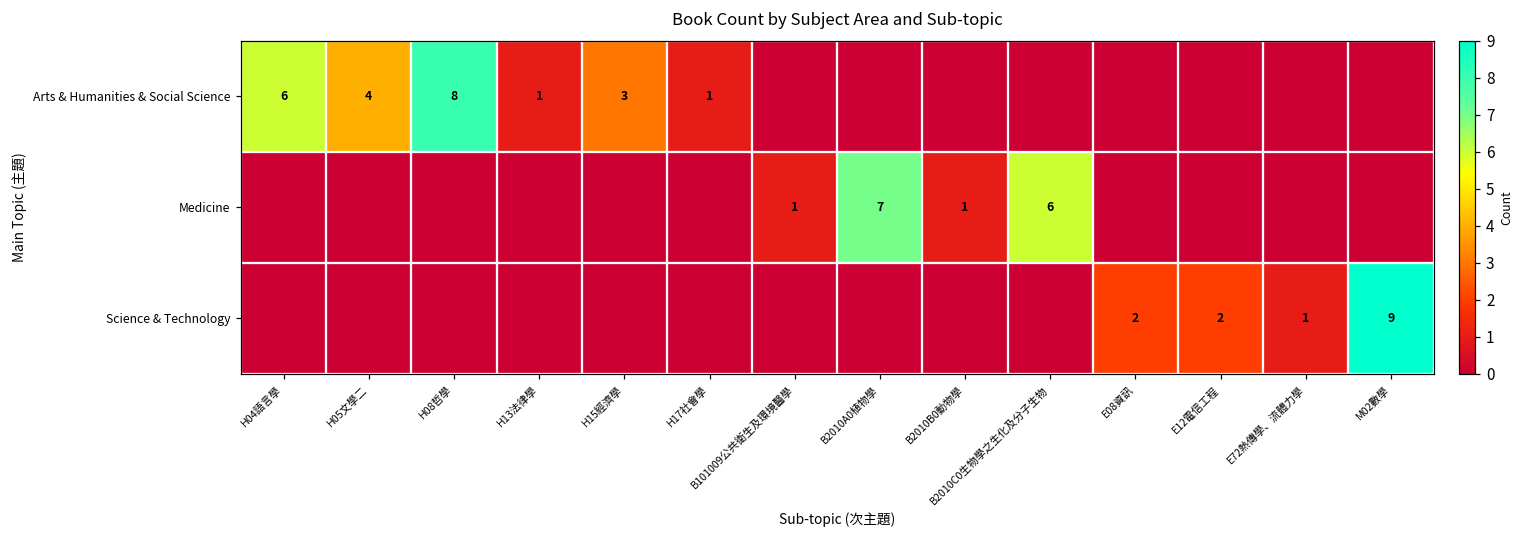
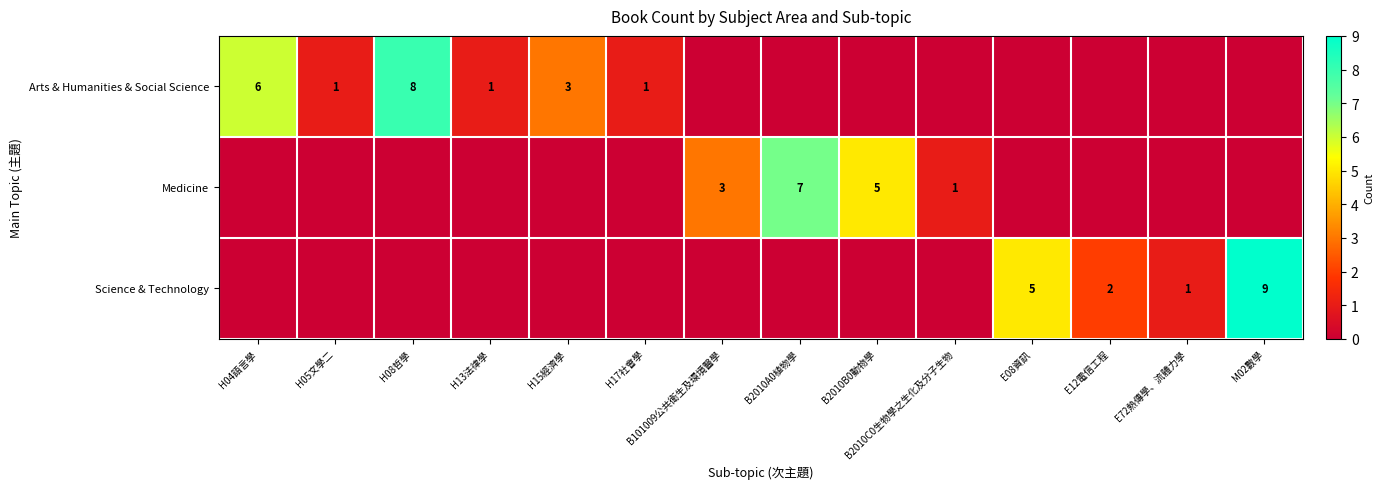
Arts & Humanities & Social Science, H05文學二: 4 -> 1
Medicine, B101009公共衛生及環境醫學: 1 -> 3
Medicine, B2010B0動物學: 1 -> 5
Medicine, B2010C0生物學之生化及分子生物: 6 -> 1
Science & Technology, E08資訊: 2 -> 5
